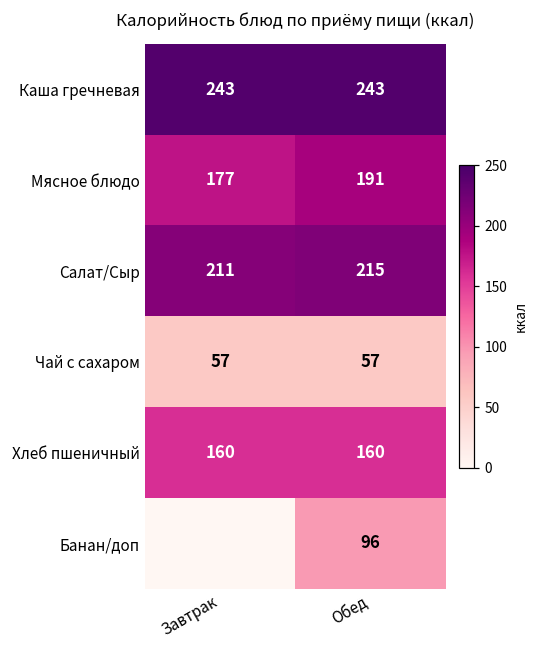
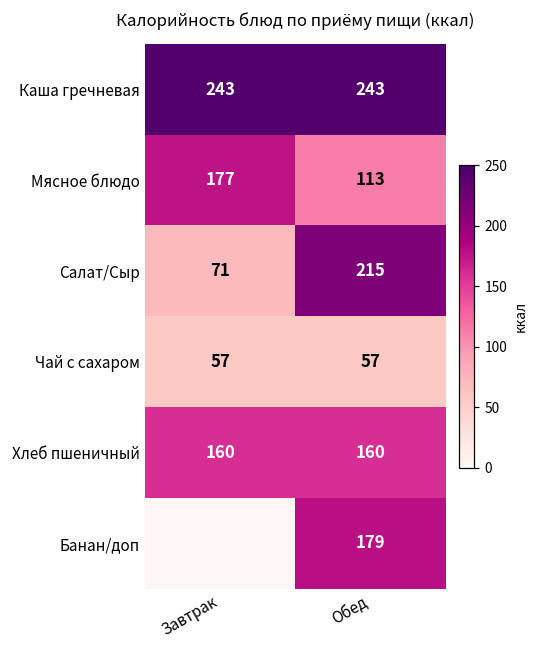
Мясное блюдо, Обед: 191 -> 113
Салат/Сыр, Завтрак: 211 -> 71
Банан/доп, Обед: 96 -> 179
